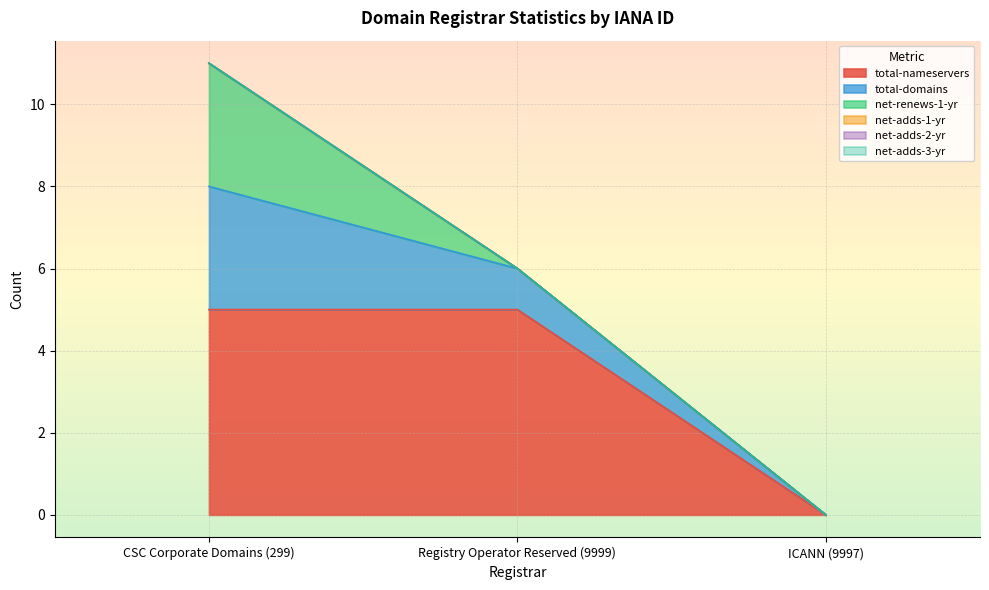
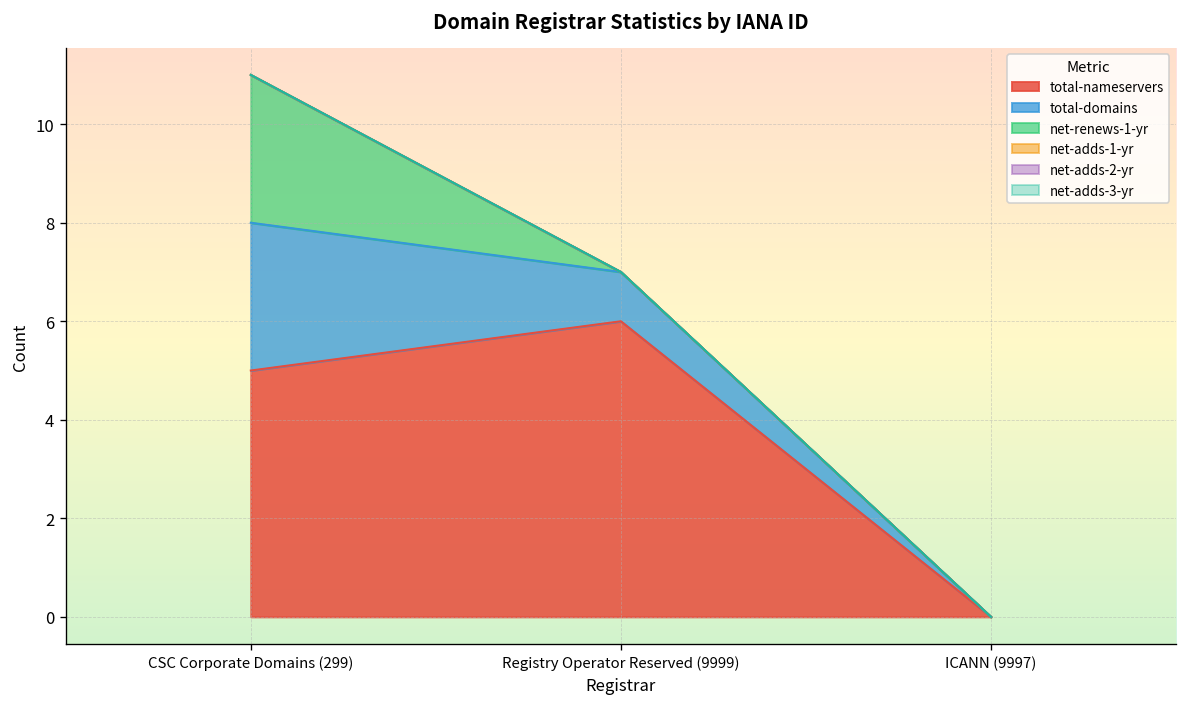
total-nameservers, Registry Operator Reserved (9999): 5 -> 6
